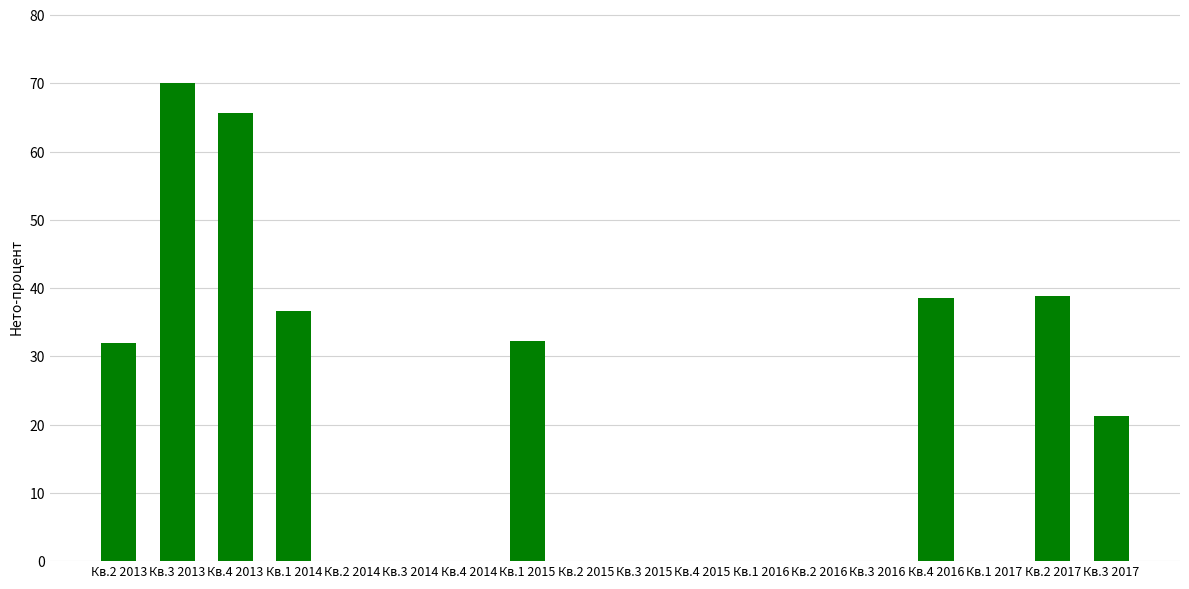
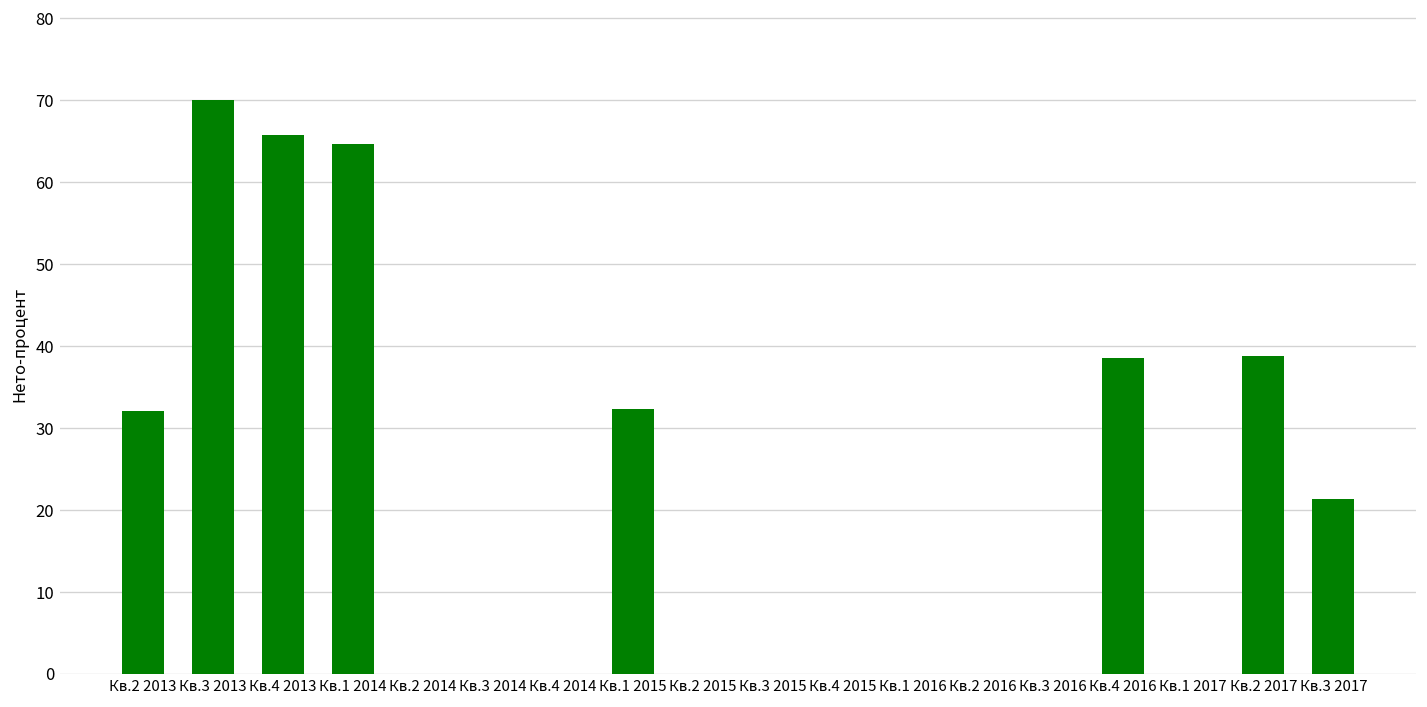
Кв.1 2014: 37 -> 65
